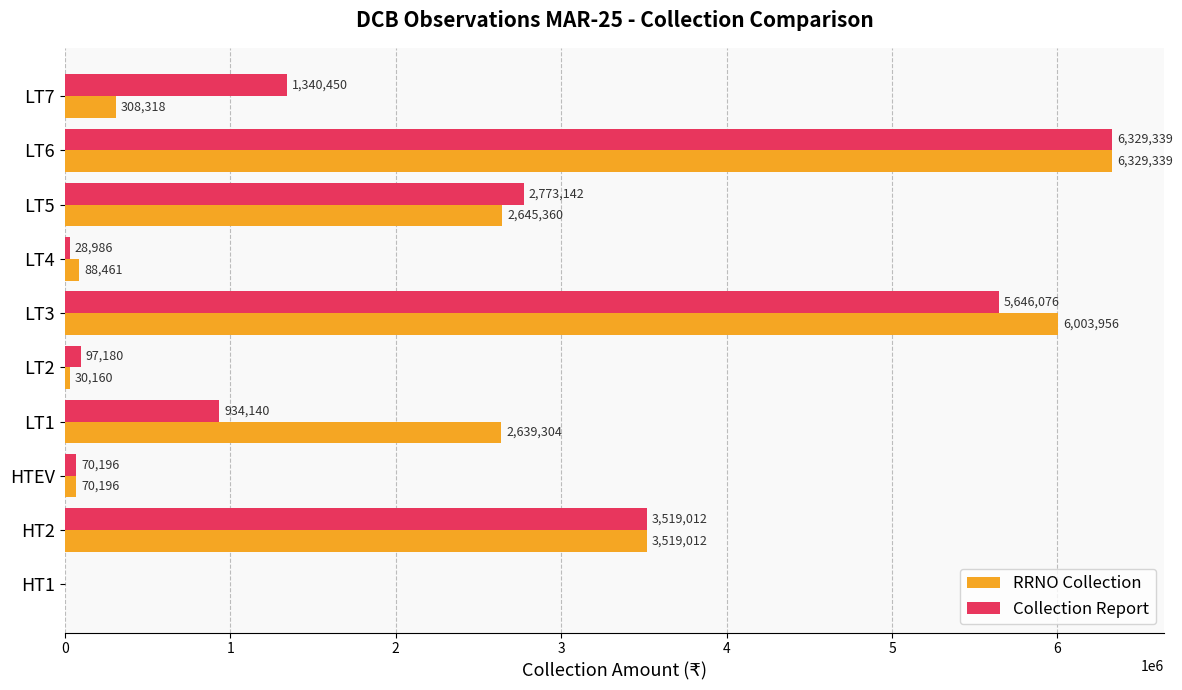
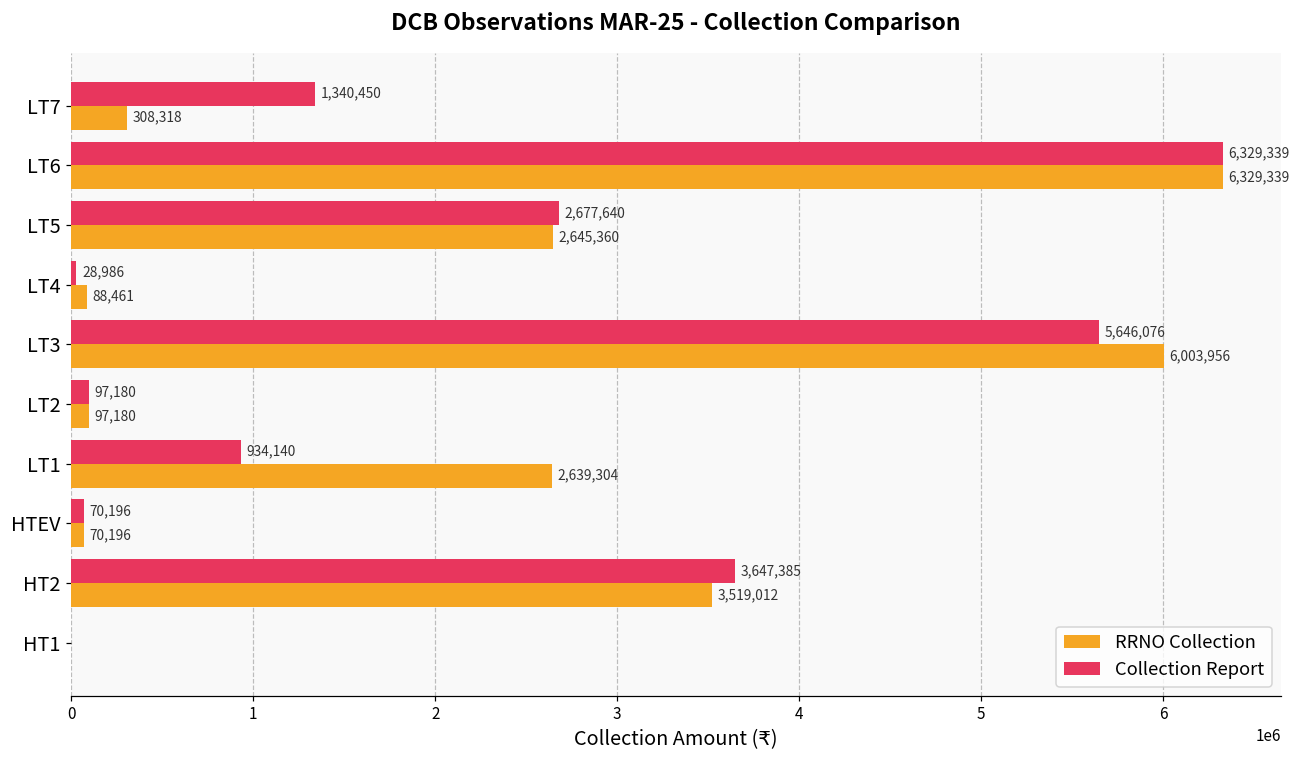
Collection Report, LT5: 2,773,142 -> 2,677,640
RRNO Collection, LT2: 30,160 -> 97,180
Collection Report, HT2: 3,519,012 -> 3,647,385
